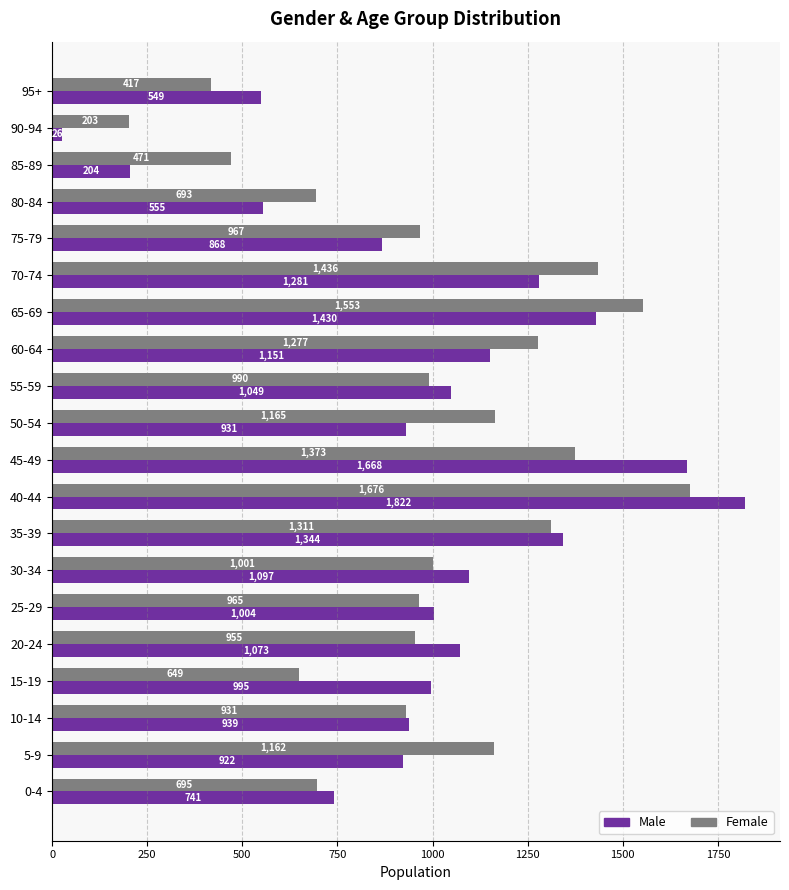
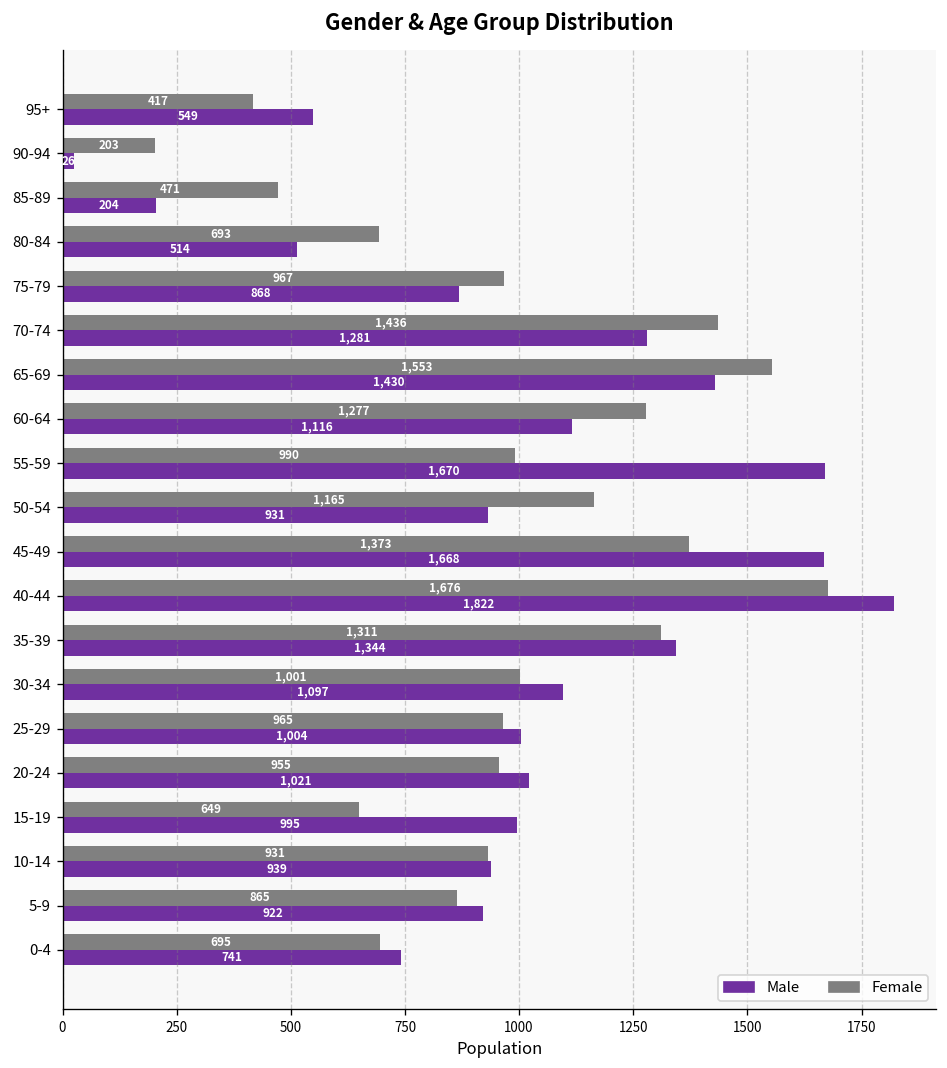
Male, 80-84: 555 -> 514
Male, 60-64: 1,151 -> 1,116
Male, 55-59: 1,049 -> 1,670
Male, 20-24: 1,073 -> 1,021
Female, 5-9: 1,162 -> 865
